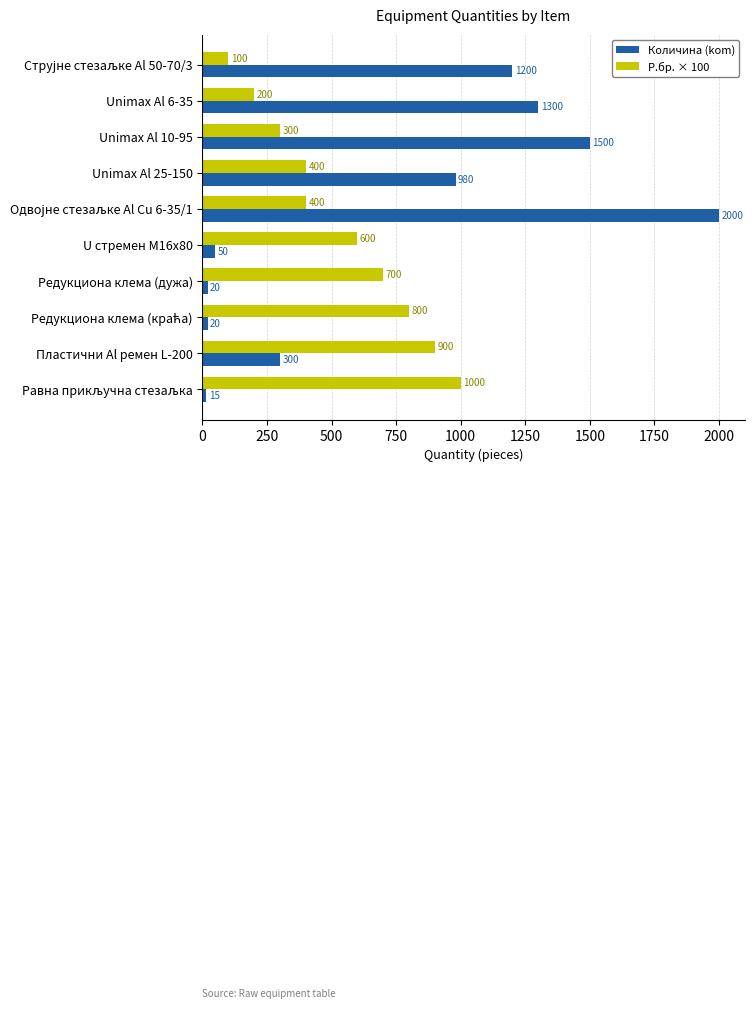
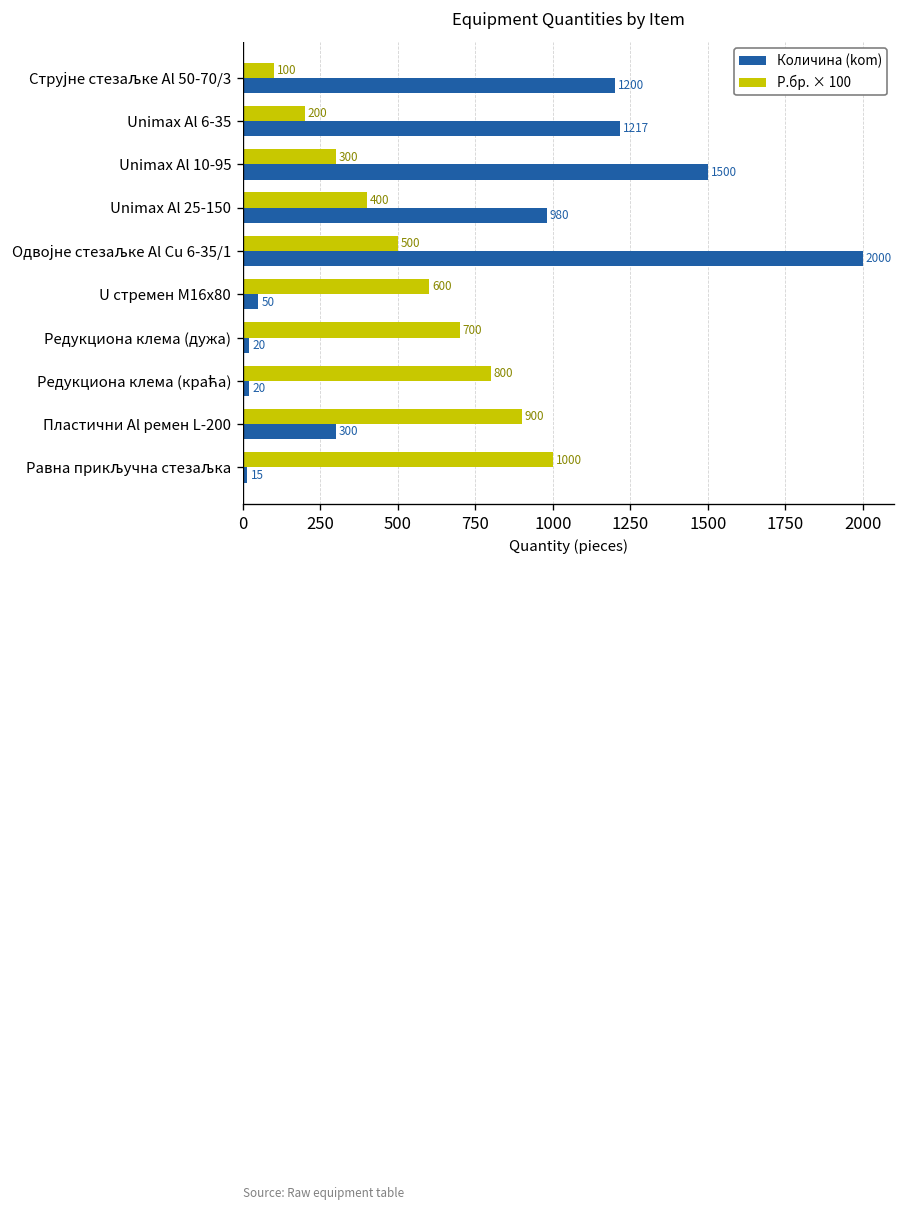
Количина (kom), Unimax Al 6-35: 1300 -> 1217
Р.бр. × 100, Одвојне стезаљке Al Cu 6-35/1: 400 -> 500
